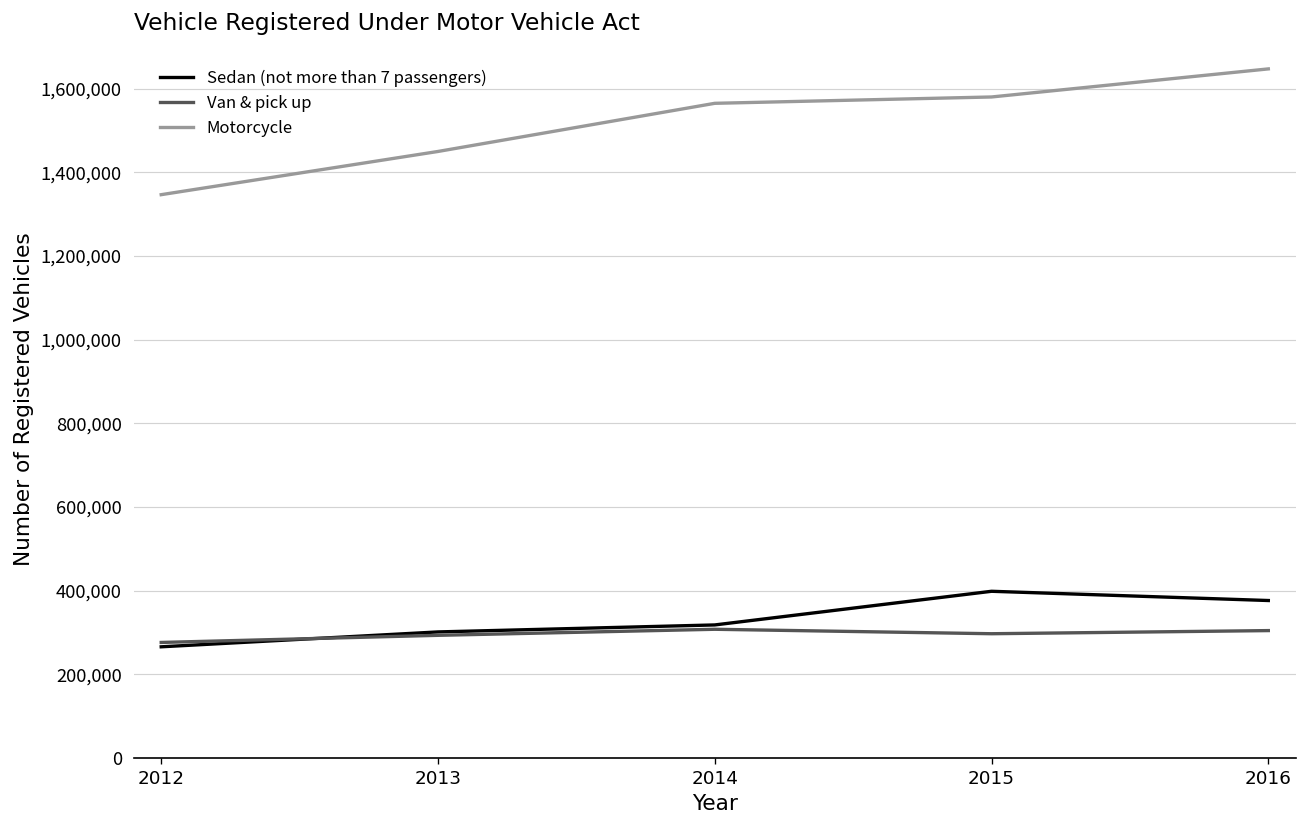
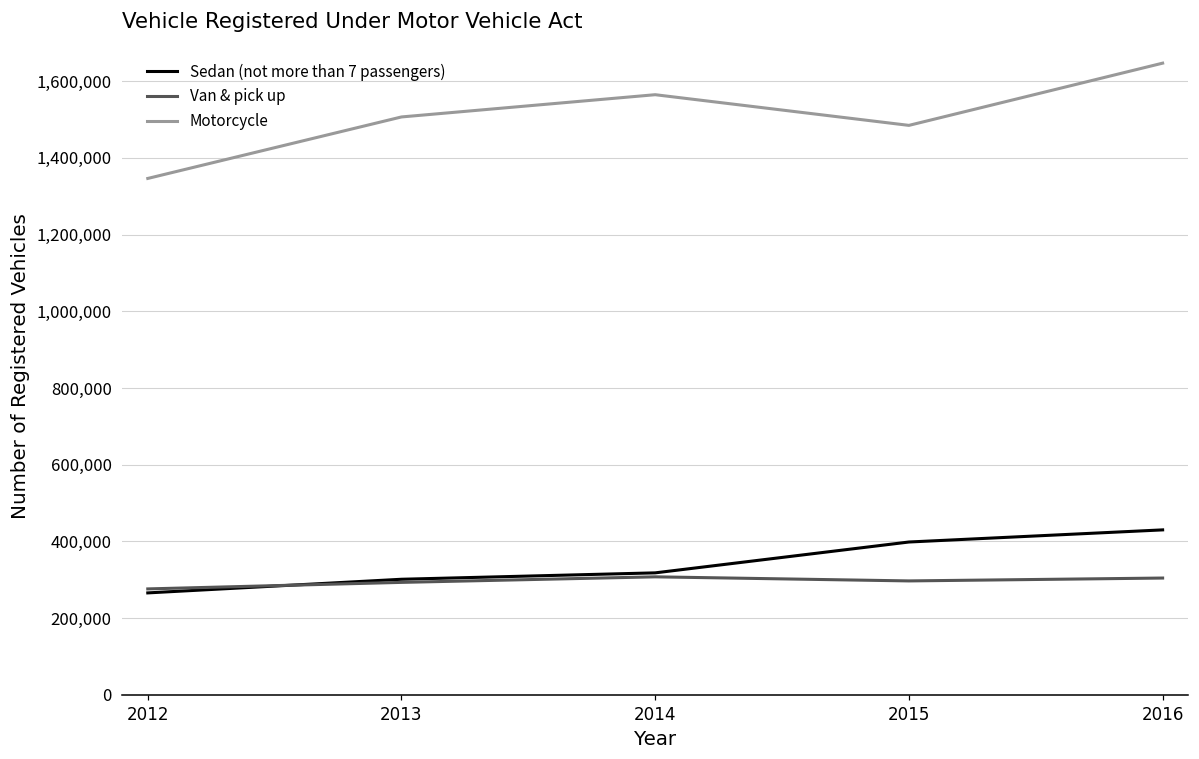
Motorcycle, 2013: 1,450,000 -> 1,510,000
Motorcycle, 2015: 1,580,000 -> 1,480,000
Sedan (not more than 7 passengers), 2016: 380,000 -> 430,000
